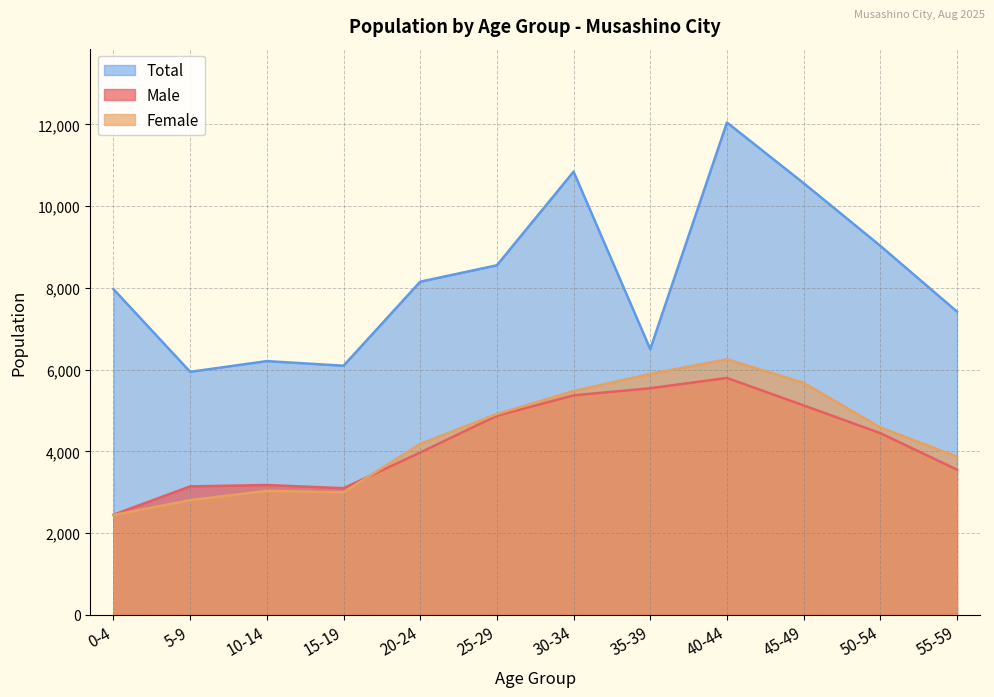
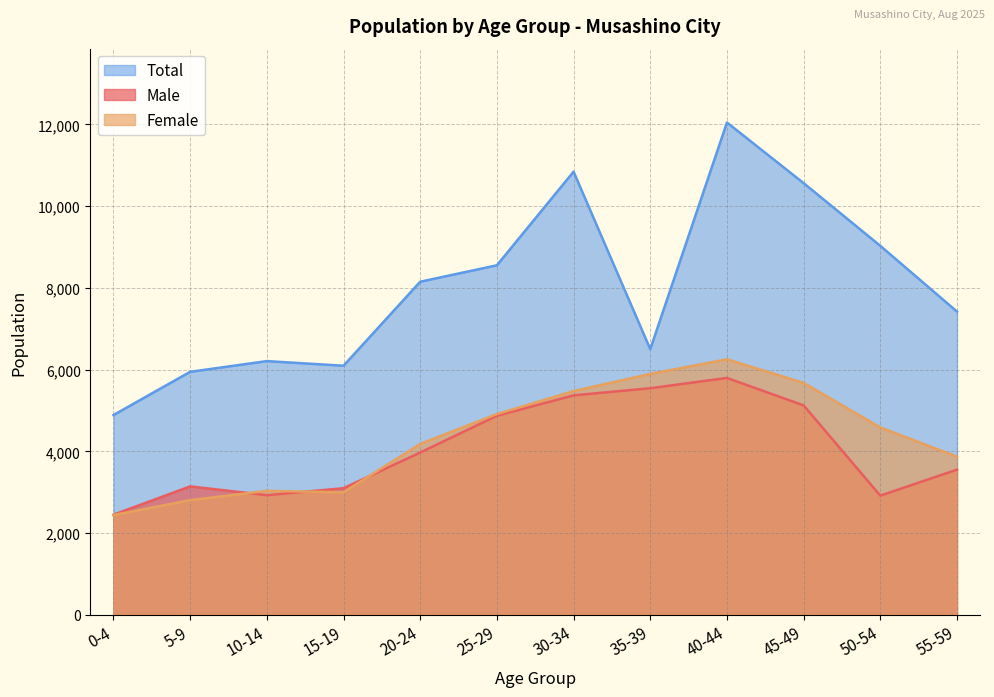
Total, 0-4: 8,000 -> 4,900
Male, 10-14: 3,200 -> 2,900
Male, 50-54: 4,400 -> 2,900
